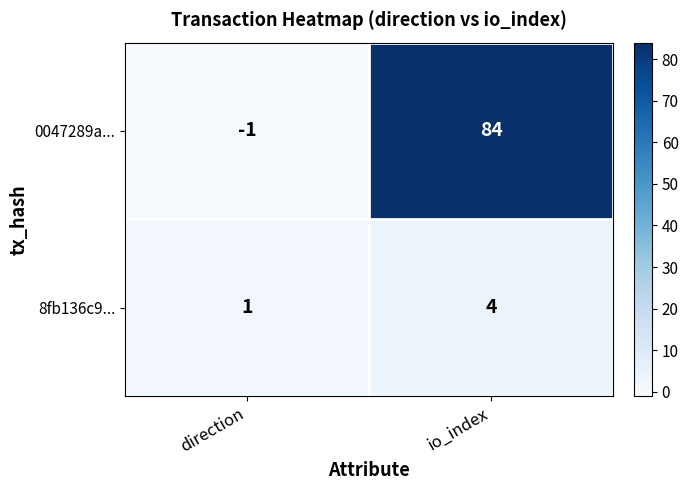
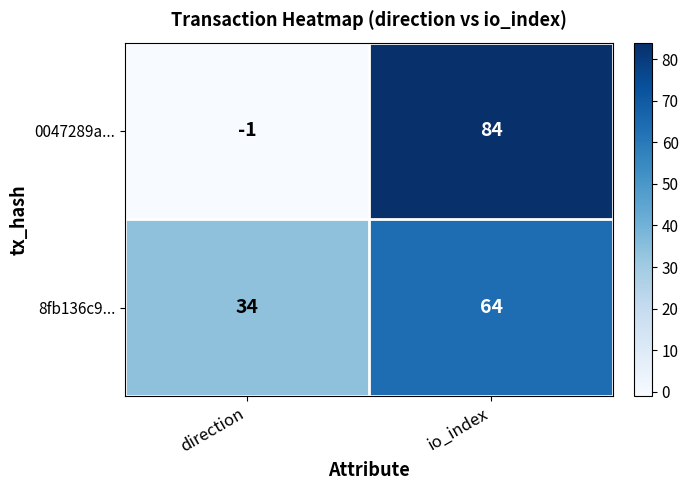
8fb136c9..., direction: 1 -> 34
8fb136c9..., io_index: 4 -> 64
